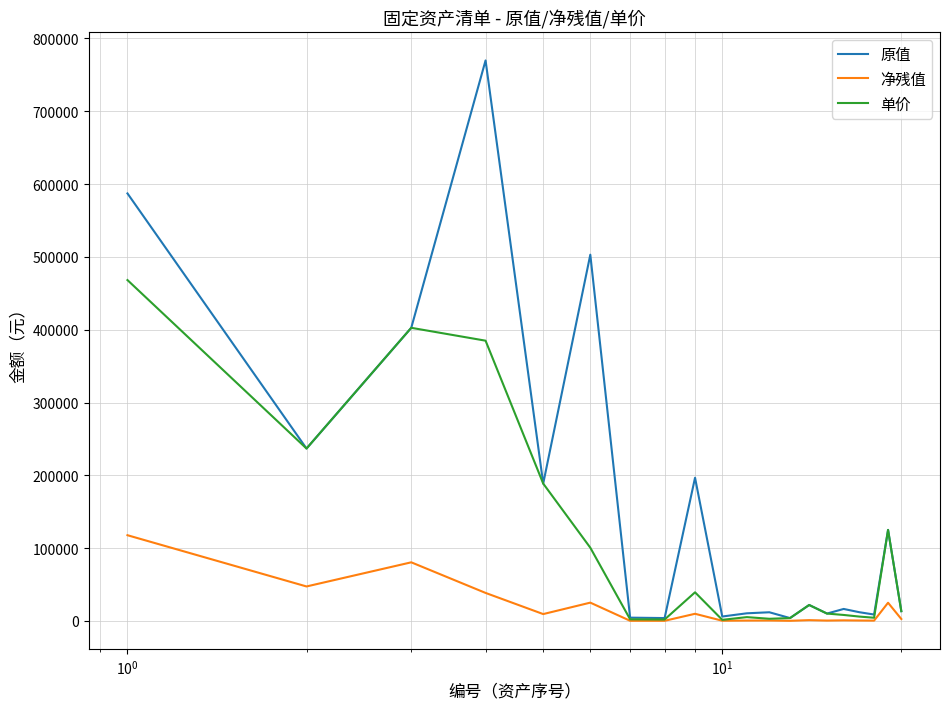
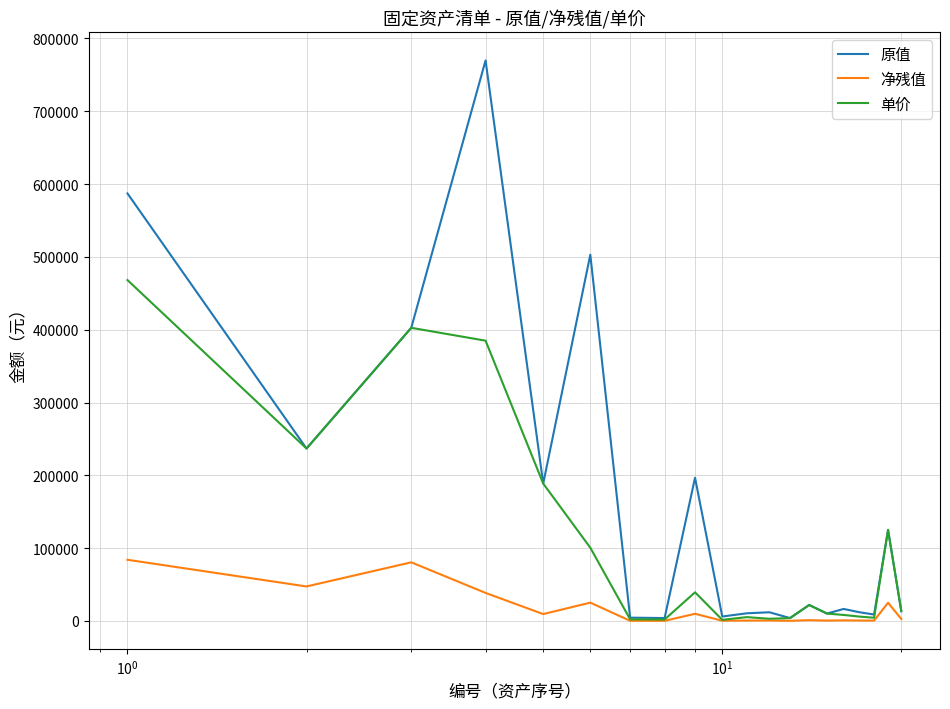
净残值, 10^0: 120000 -> 80000
